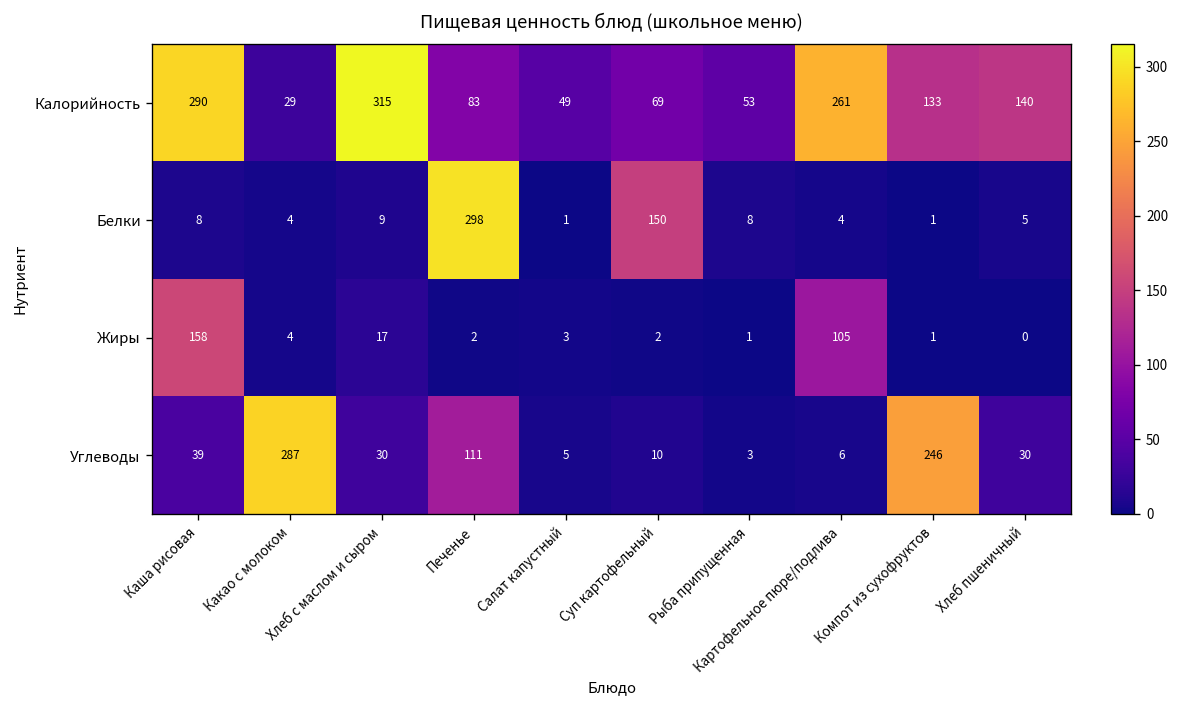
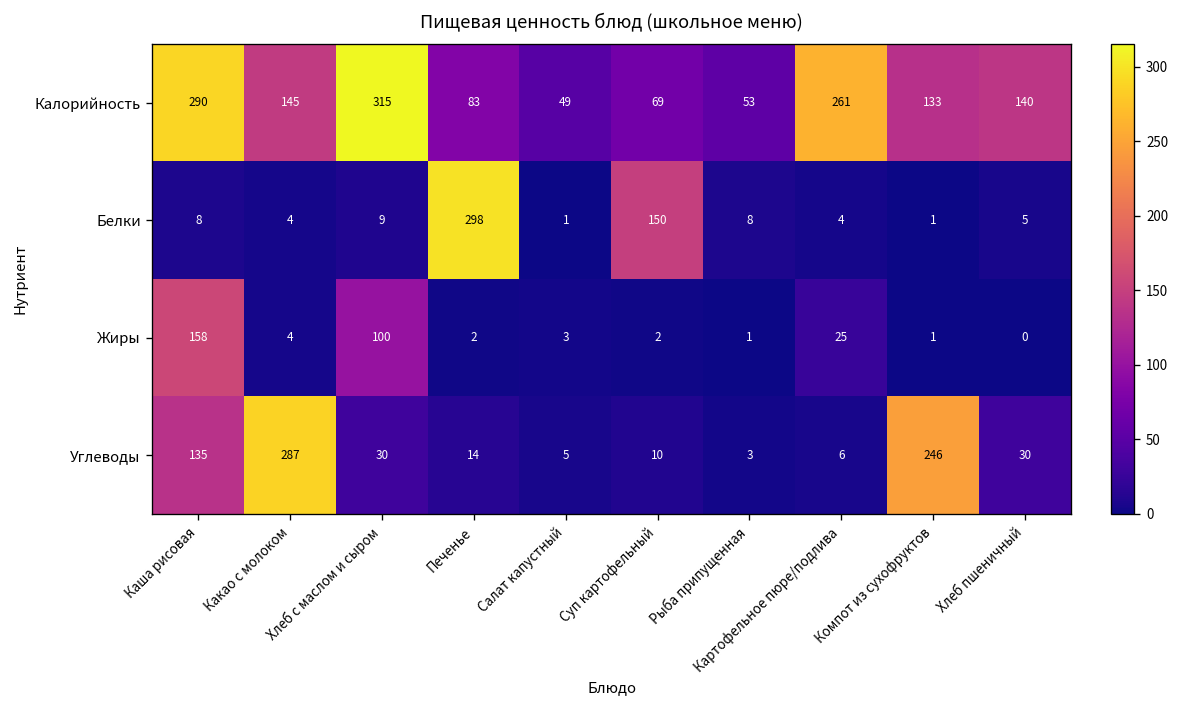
Калорийность, Какао с молоком: 29 -> 145
Жиры, Хлеб с маслом и сыром: 17 -> 100
Жиры, Картофельное пюре/подлива: 105 -> 25
Углеводы, Каша рисовая: 39 -> 135
Углеводы, Печенье: 111 -> 14
